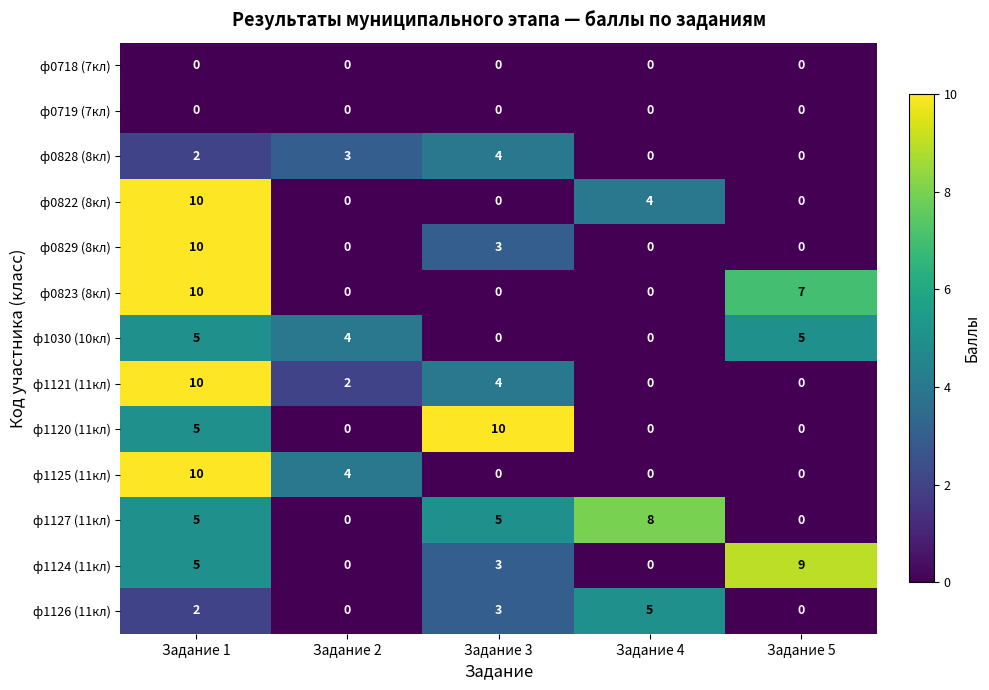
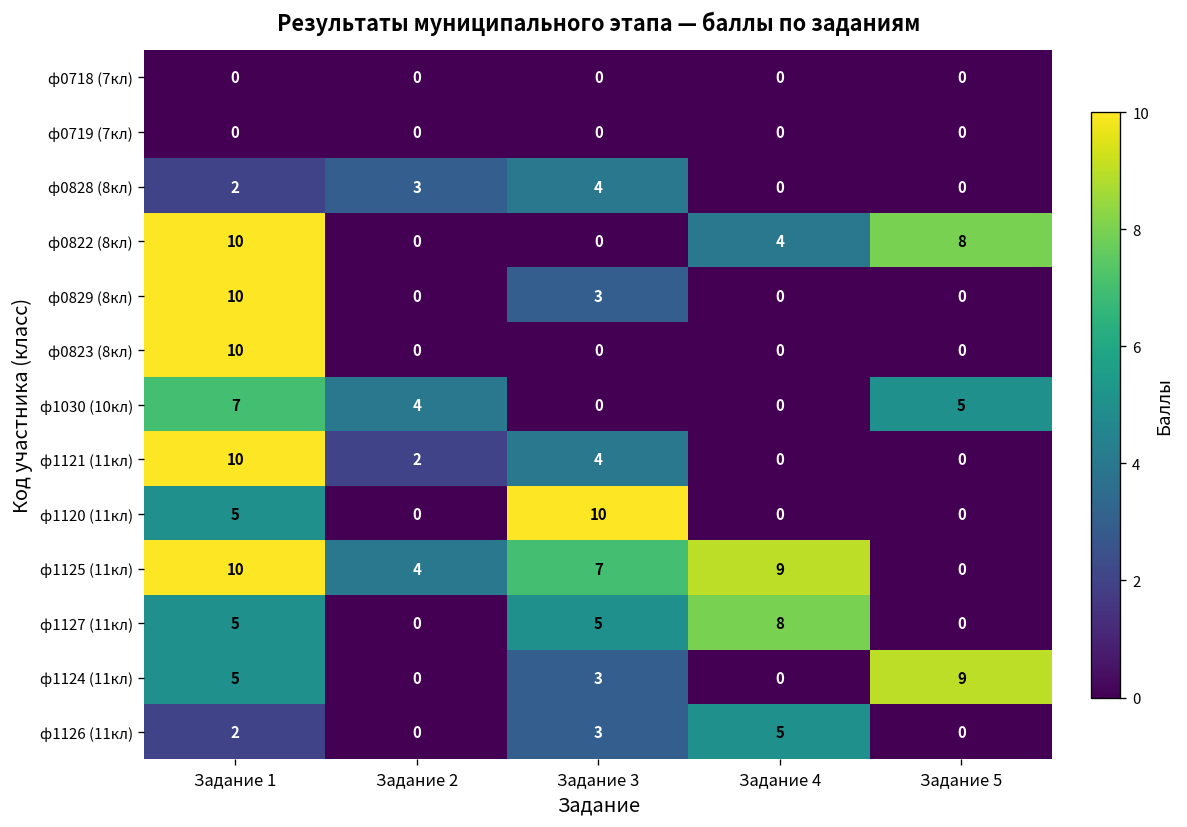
ф0822 (8кл), Задание 5: 0 -> 8
ф0823 (8кл), Задание 5: 7 -> 0
ф1030 (10кл), Задание 1: 5 -> 7
ф1125 (11кл), Задание 3: 0 -> 7
ф1125 (11кл), Задание 4: 0 -> 9
